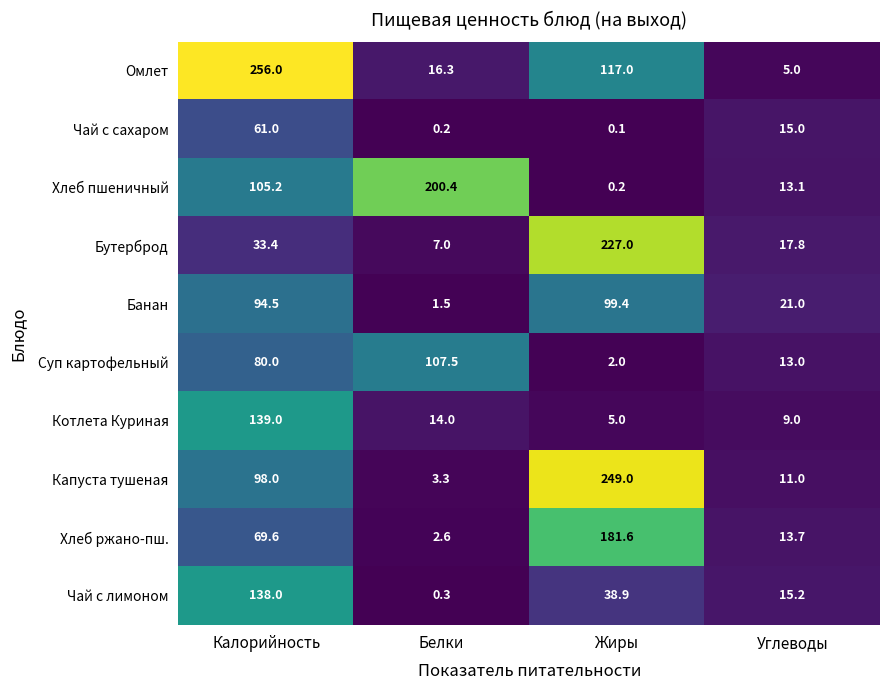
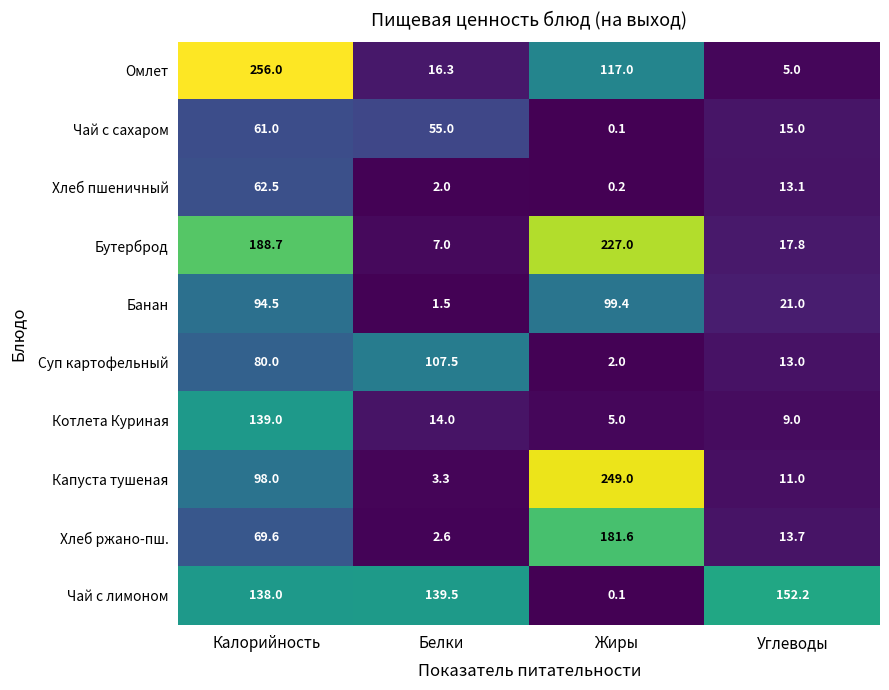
Чай с сахаром, Белки: 0.2 -> 55.0
Хлеб пшеничный, Калорийность: 105.2 -> 62.5
Хлеб пшеничный, Белки: 200.4 -> 2.0
Бутерброд, Калорийность: 33.4 -> 188.7
Чай с лимоном, Белки: 0.3 -> 139.5
Чай с лимоном, Жиры: 38.9 -> 0.1
Чай с лимоном, Углеводы: 15.2 -> 152.2
